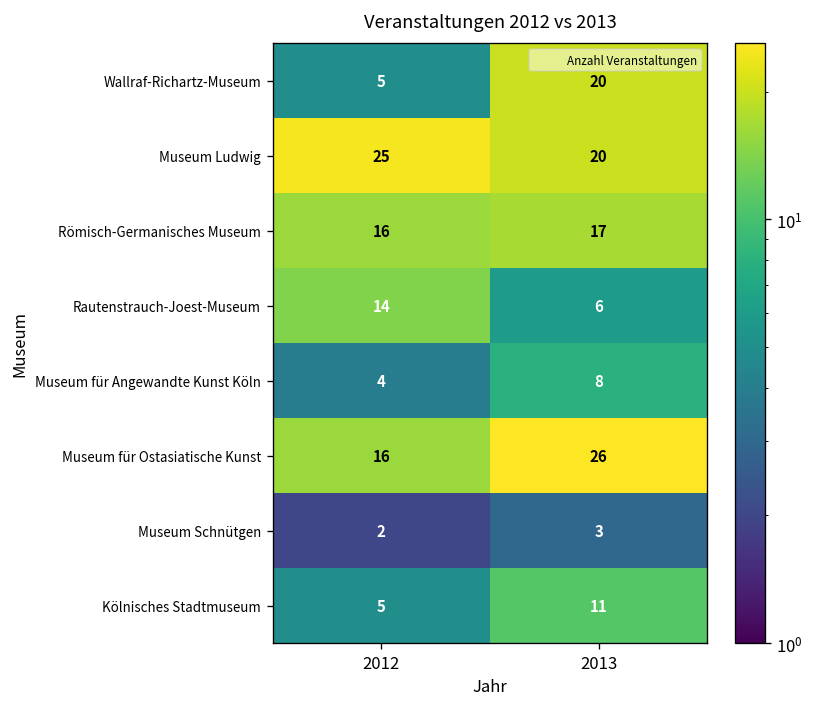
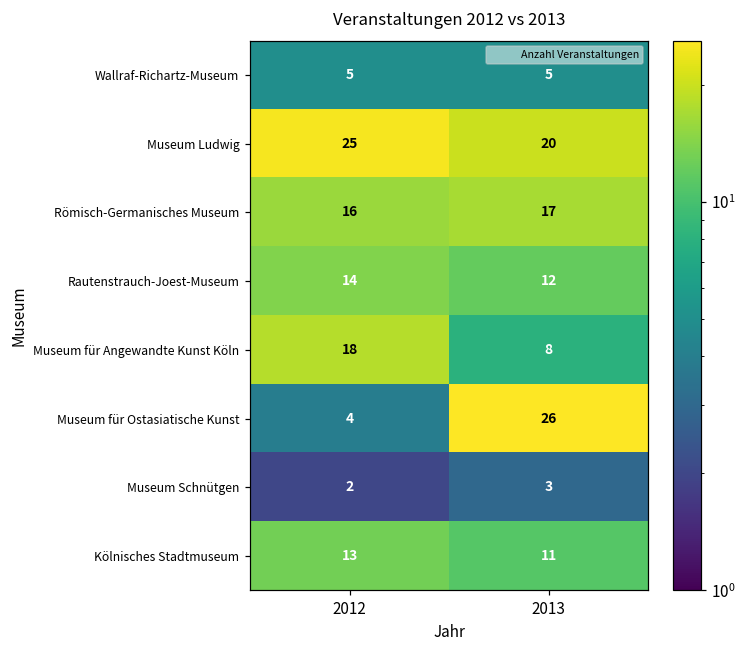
Wallraf-Richartz-Museum, 2013: 20 -> 5
Rautenstrauch-Joest-Museum, 2013: 6 -> 12
Museum für Angewandte Kunst Köln, 2012: 4 -> 18
Museum für Ostasiatische Kunst, 2012: 16 -> 4
Kölnisches Stadtmuseum, 2012: 5 -> 13
